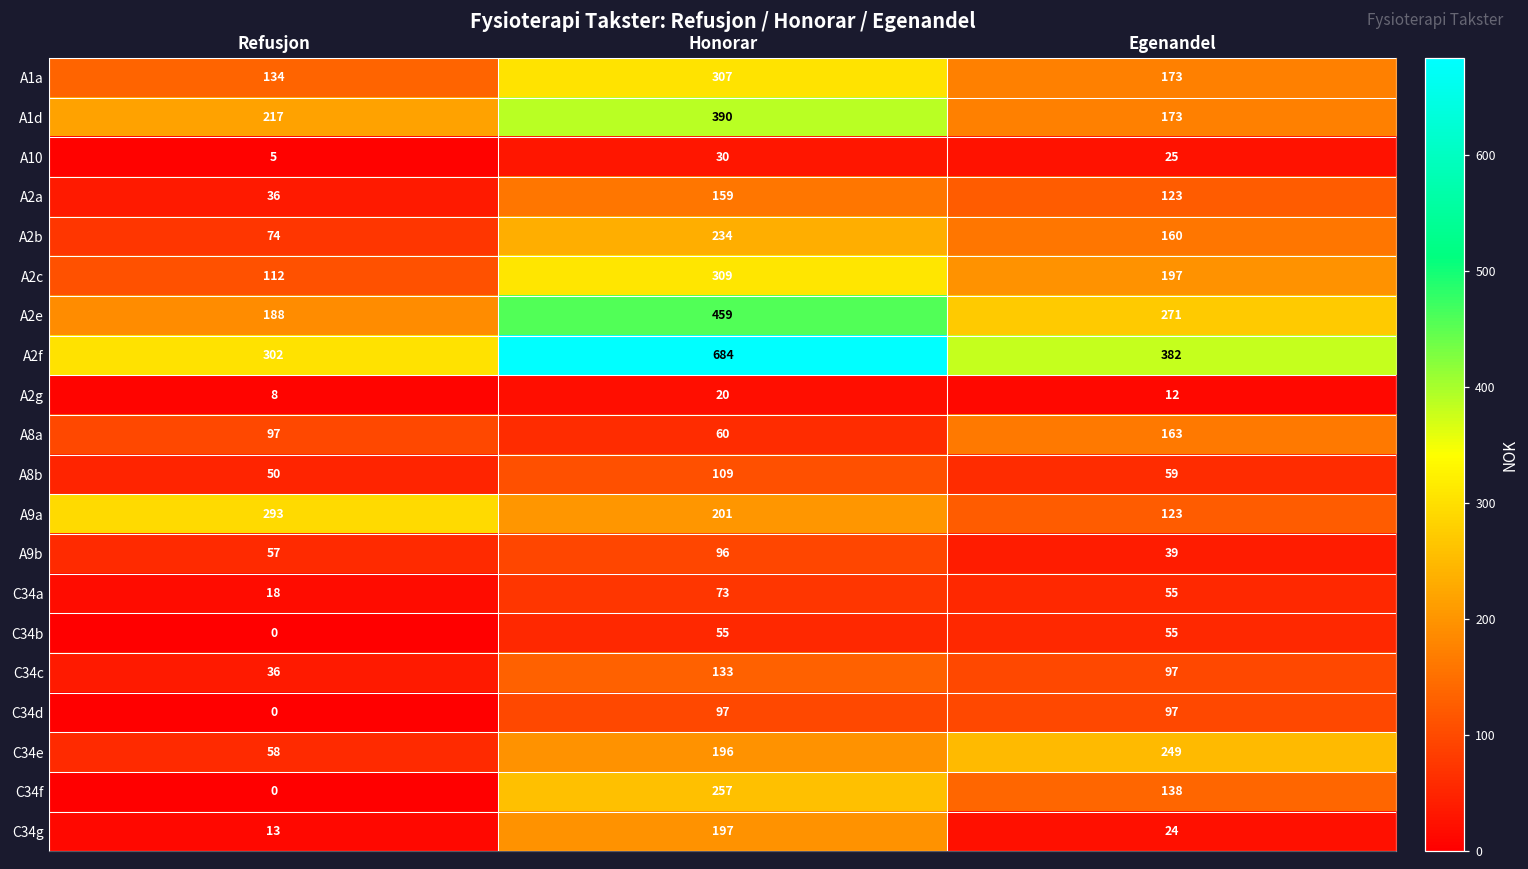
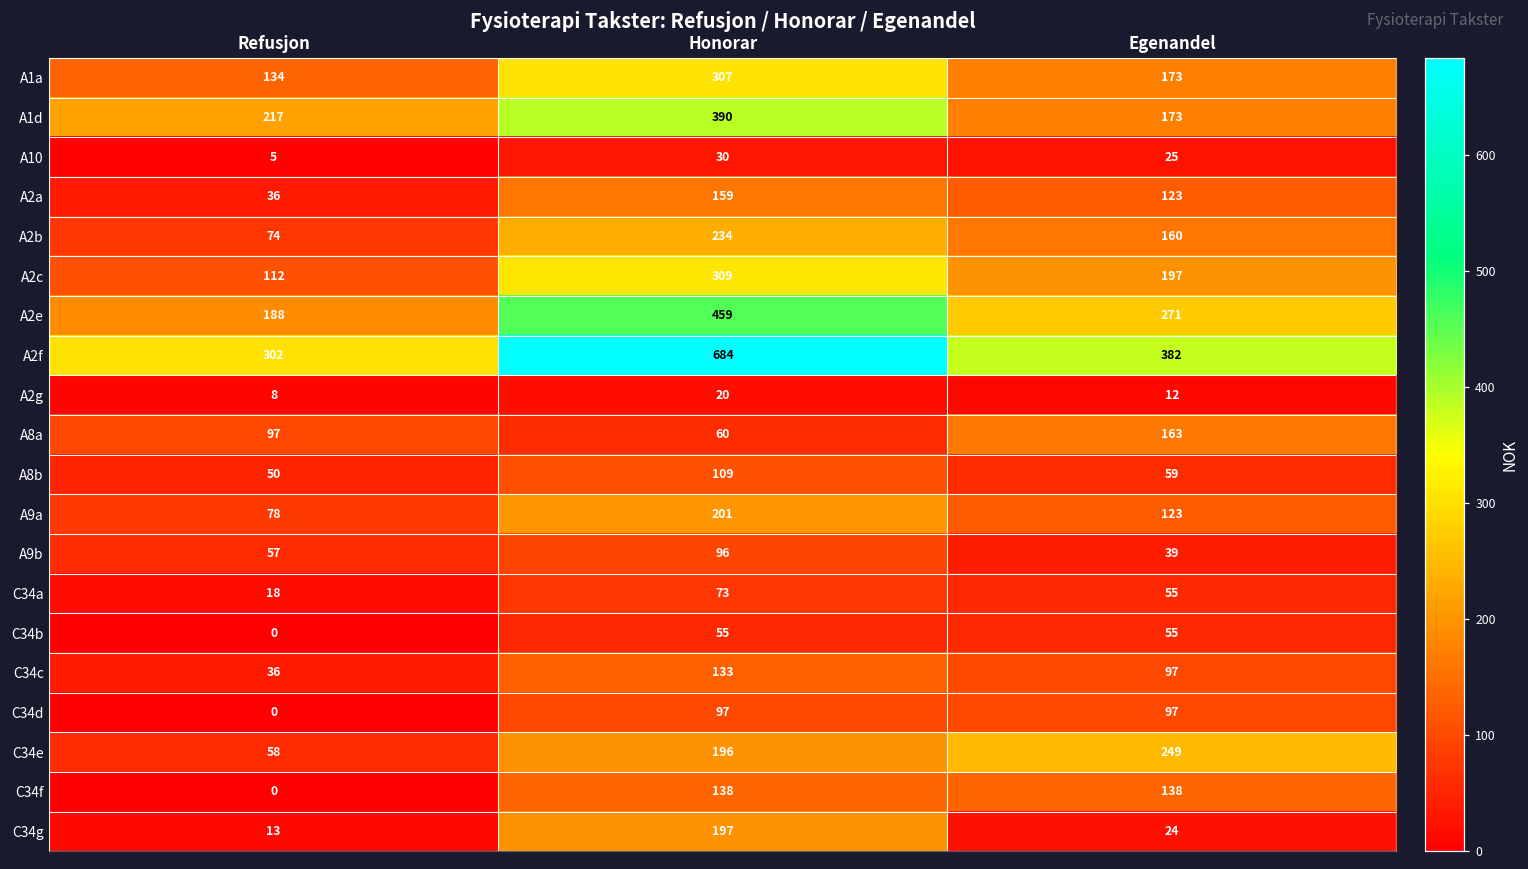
A9a, Refusjon: 293 -> 78
C34f, Honorar: 257 -> 138
